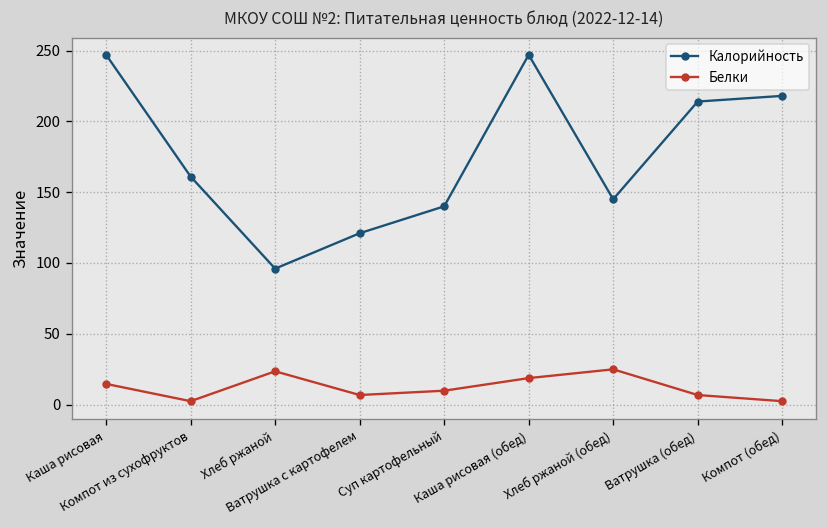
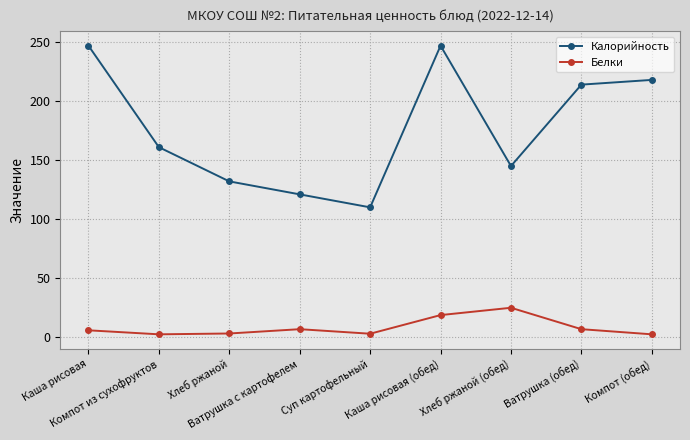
Белки, Каша рисовая: 15 -> 6
Калорийность, Хлеб ржаной: 96 -> 132
Белки, Хлеб ржаной: 24 -> 3
Калорийность, Суп картофельный: 140 -> 110
Белки, Суп картофельный: 10 -> 3
